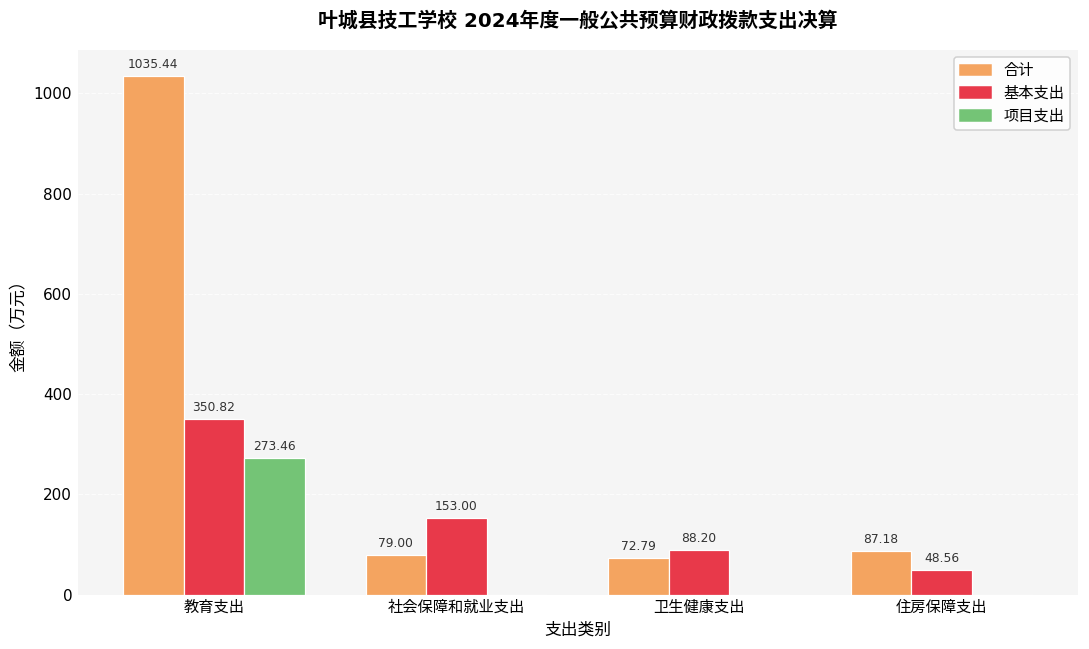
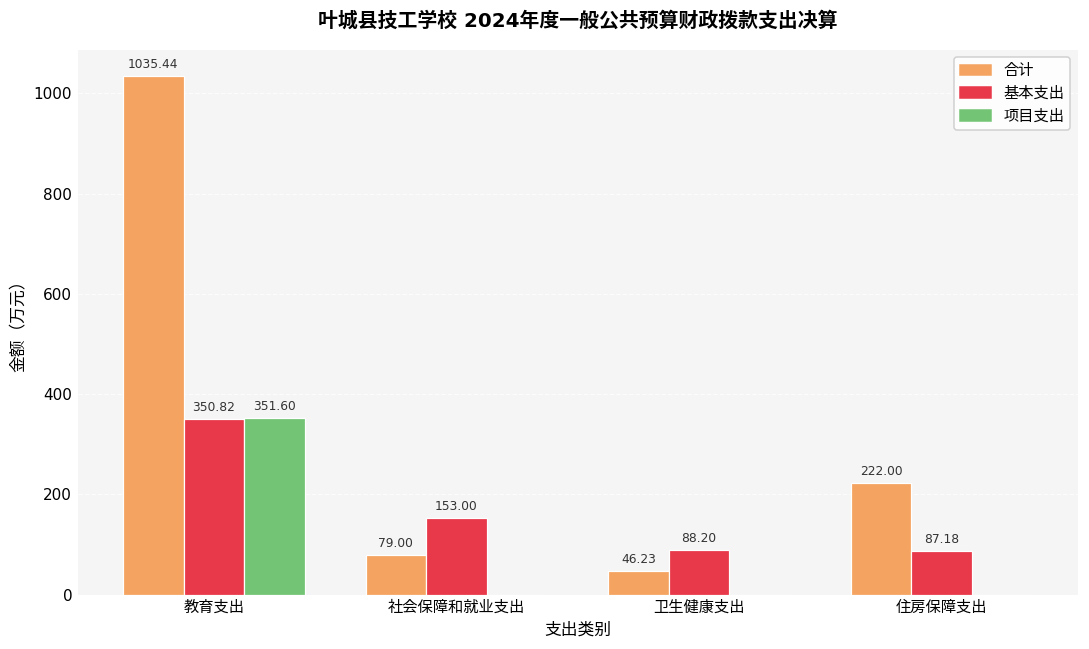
项目支出, 教育支出: 273.46 -> 351.60
合计, 卫生健康支出: 72.79 -> 46.23
合计, 住房保障支出: 87.18 -> 222.00
基本支出, 住房保障支出: 48.56 -> 87.18
